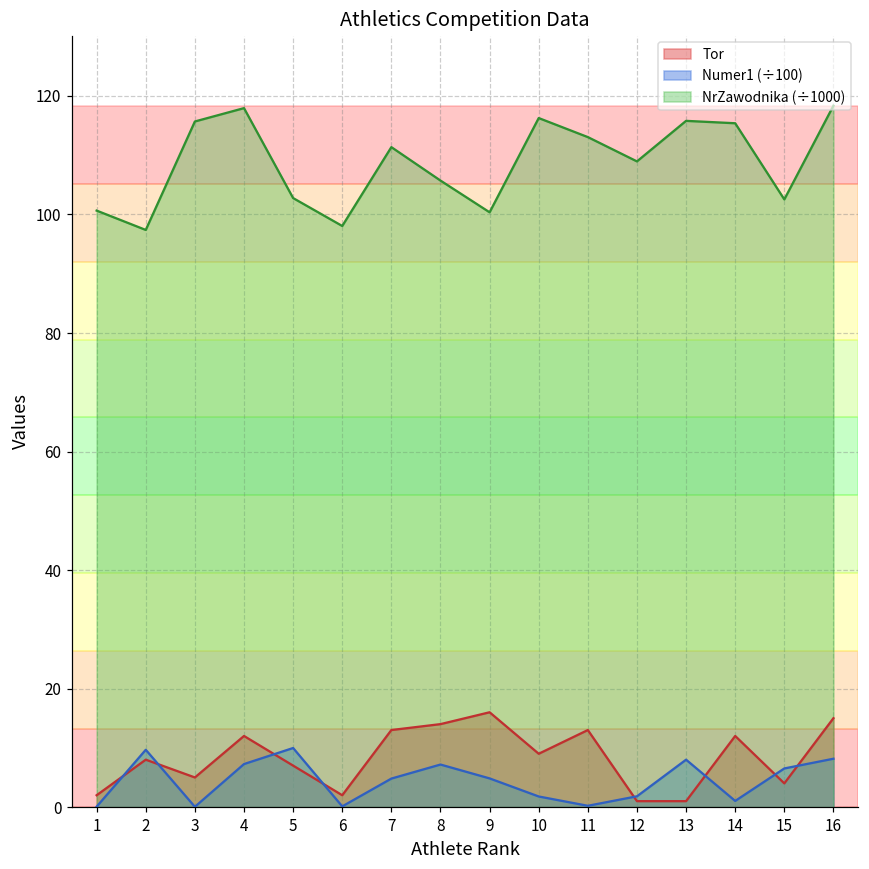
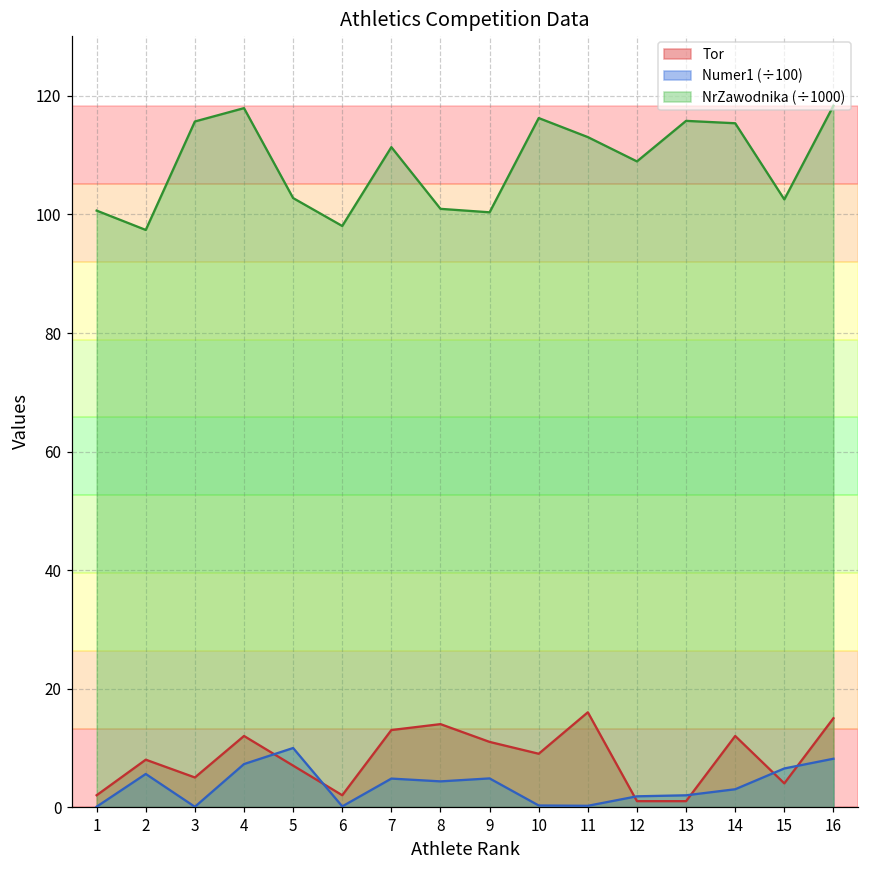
Numer1 (÷100), 2: 10 -> 6
Numer1 (÷100), 8: 7 -> 4
NrZawodnika (÷1000), 8: 106 -> 101
Tor, 9: 16 -> 11
Numer1 (÷100), 10: 2 -> 0
Tor, 11: 13 -> 16
Numer1 (÷100), 13: 8 -> 2
Numer1 (÷100), 14: 1 -> 3
